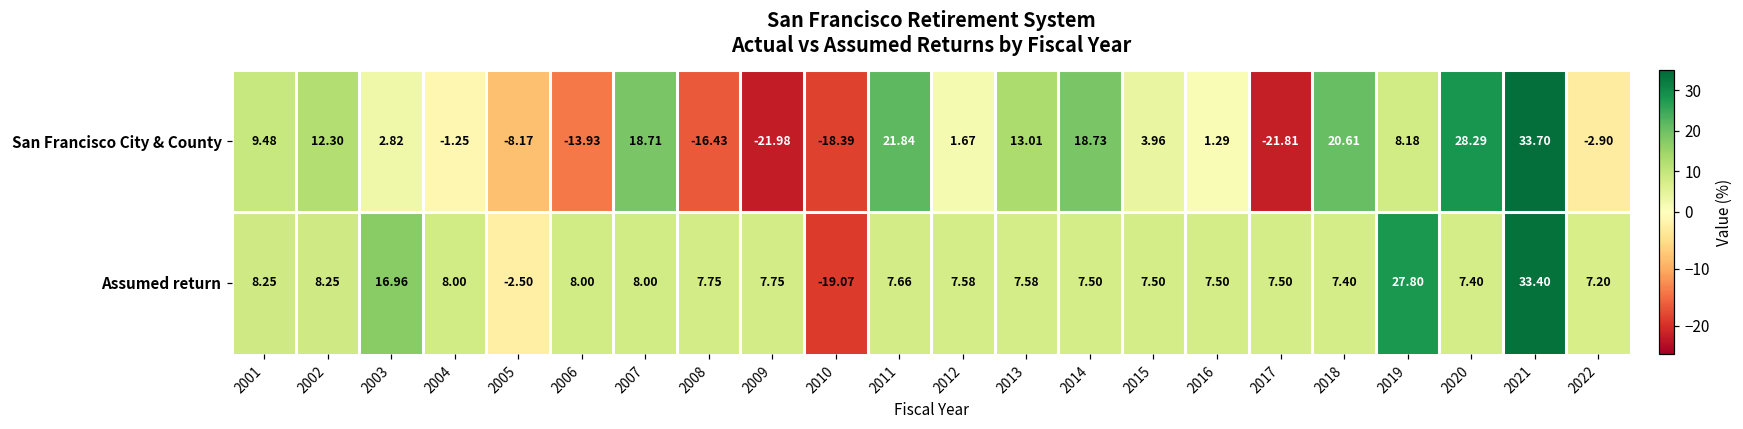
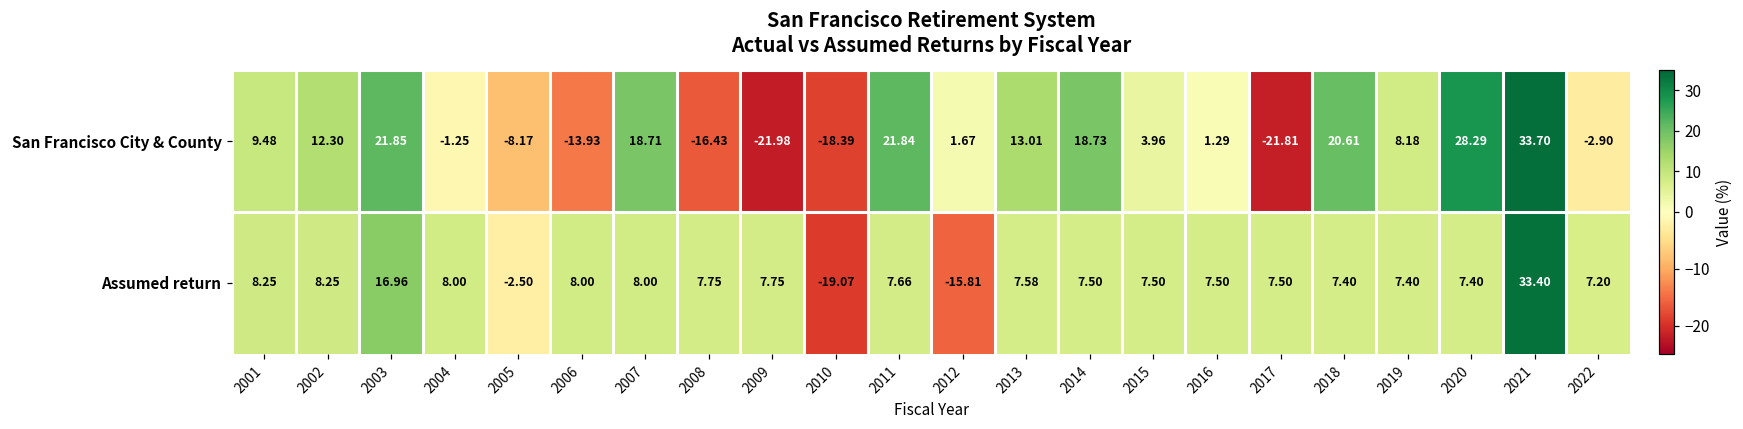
San Francisco City & County, 2003: 2.82 -> 21.85
Assumed return, 2012: 7.58 -> -15.81
Assumed return, 2019: 27.80 -> 7.40
